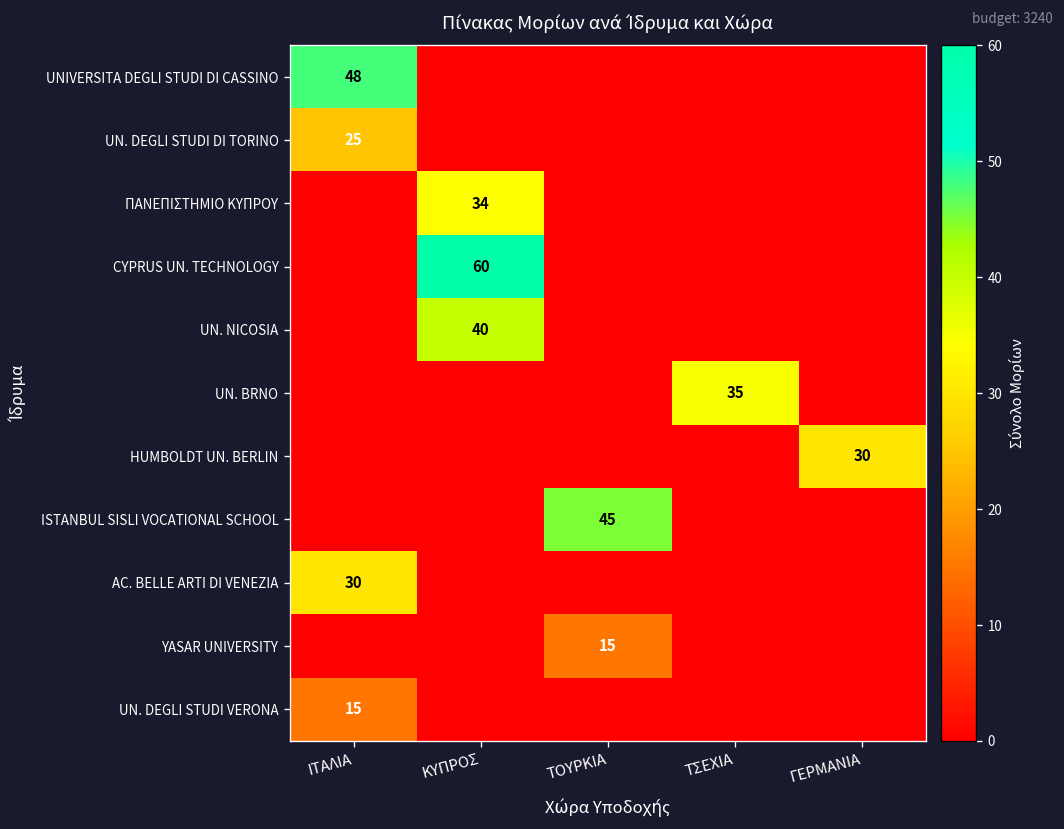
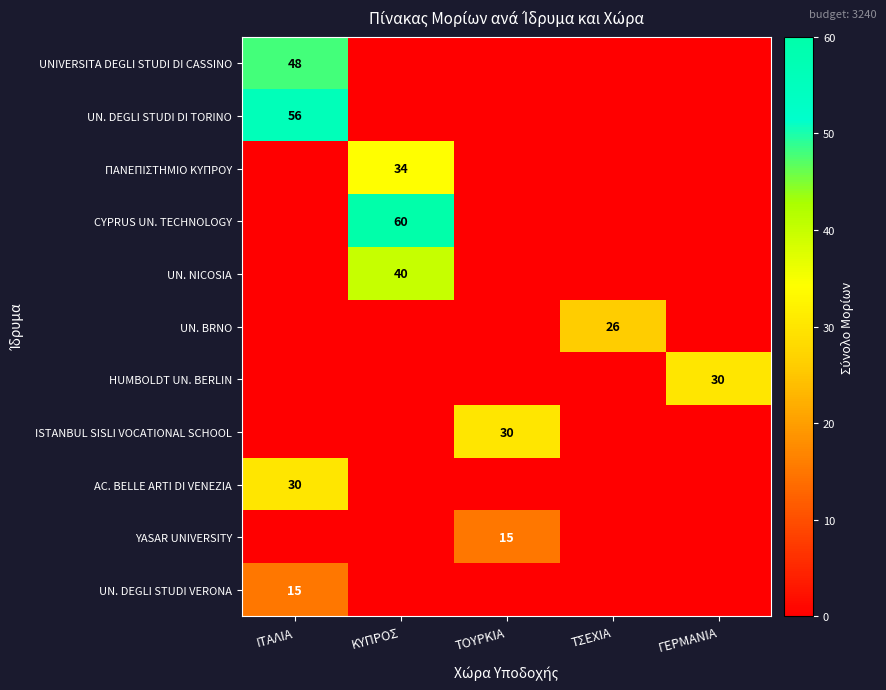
UN. DEGLI STUDI DI TORINO, ΙΤΑΛΙΑ: 25 -> 56
UN. BRNΟ, ΤΣΕΧΙΑ: 35 -> 26
ISTANBUL SISLI VOCATIONAL SCHOOL, ΤΟΥΡΚΙΑ: 45 -> 30
